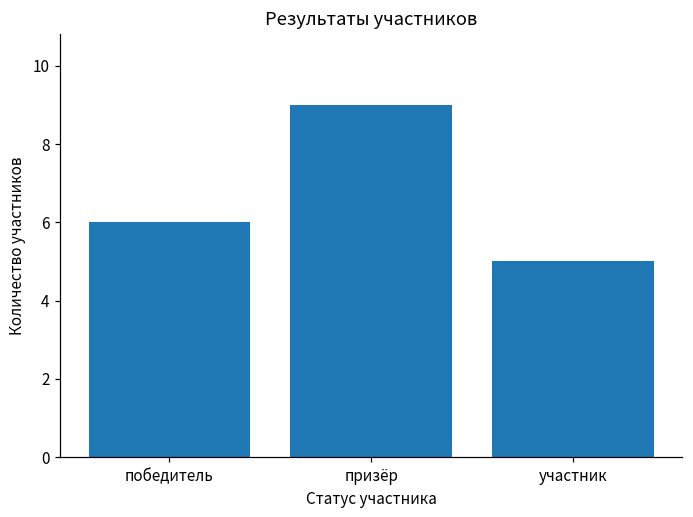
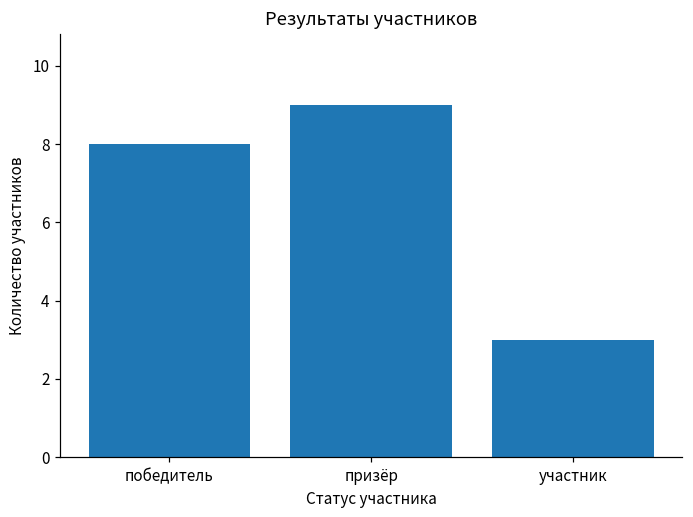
победитель: 6 -> 8
участник: 5 -> 3
